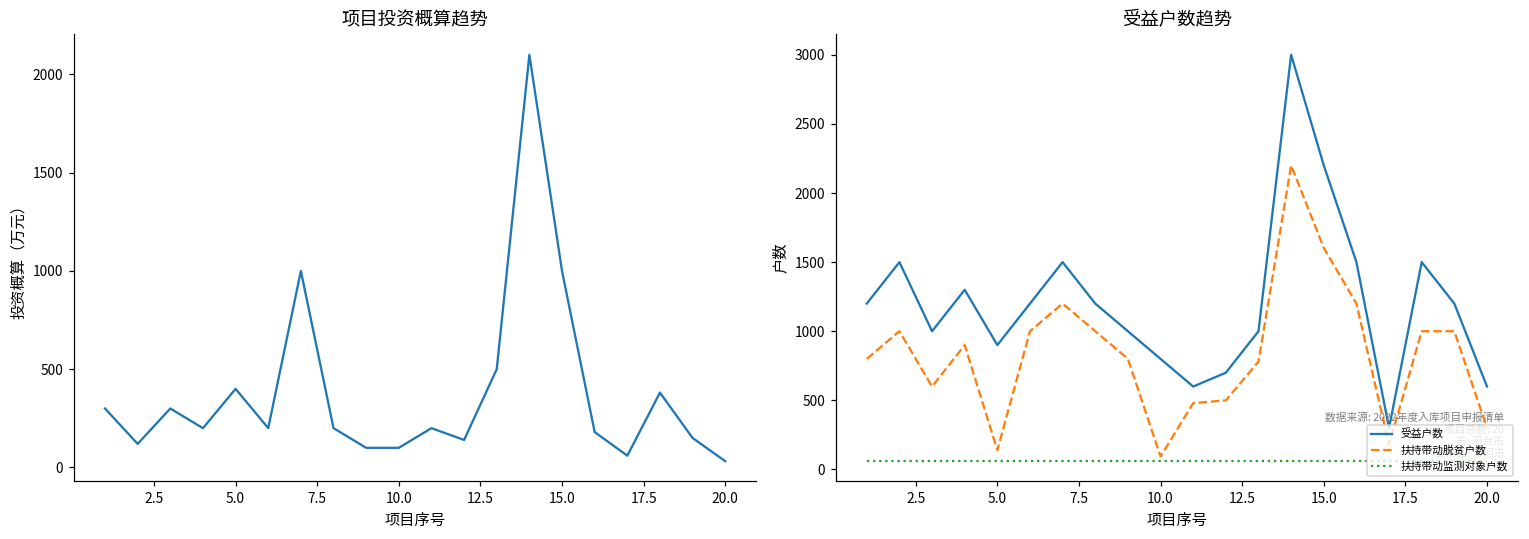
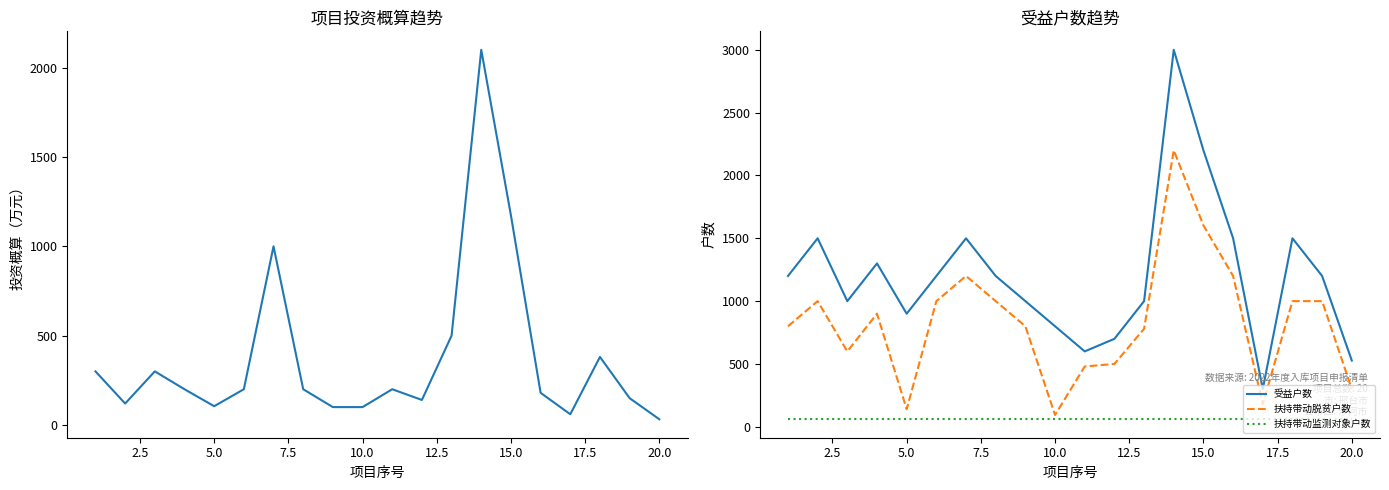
项目投资概算趋势, 5.0: 400 -> 110
项目投资概算趋势, 15.0: 1000 -> 1170
受益户数趋势, 受益户数, 20.0: 600 -> 530
